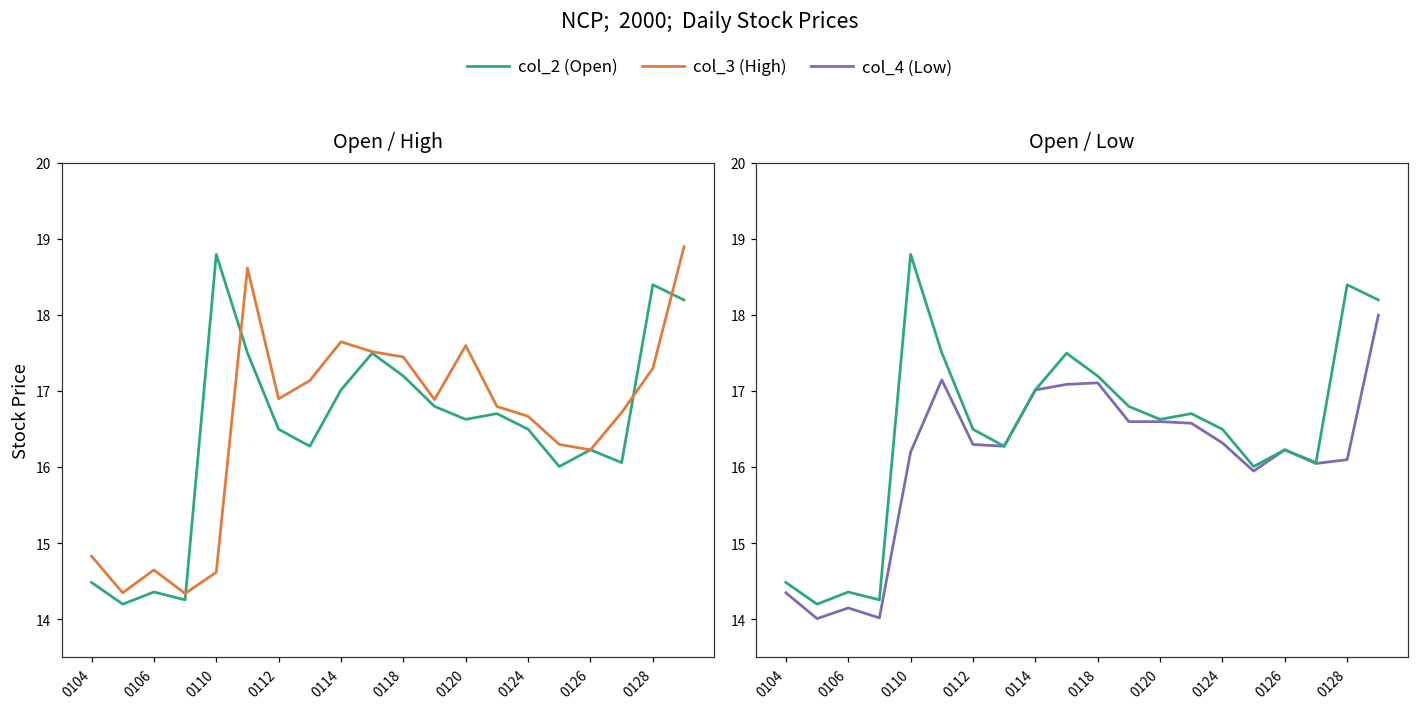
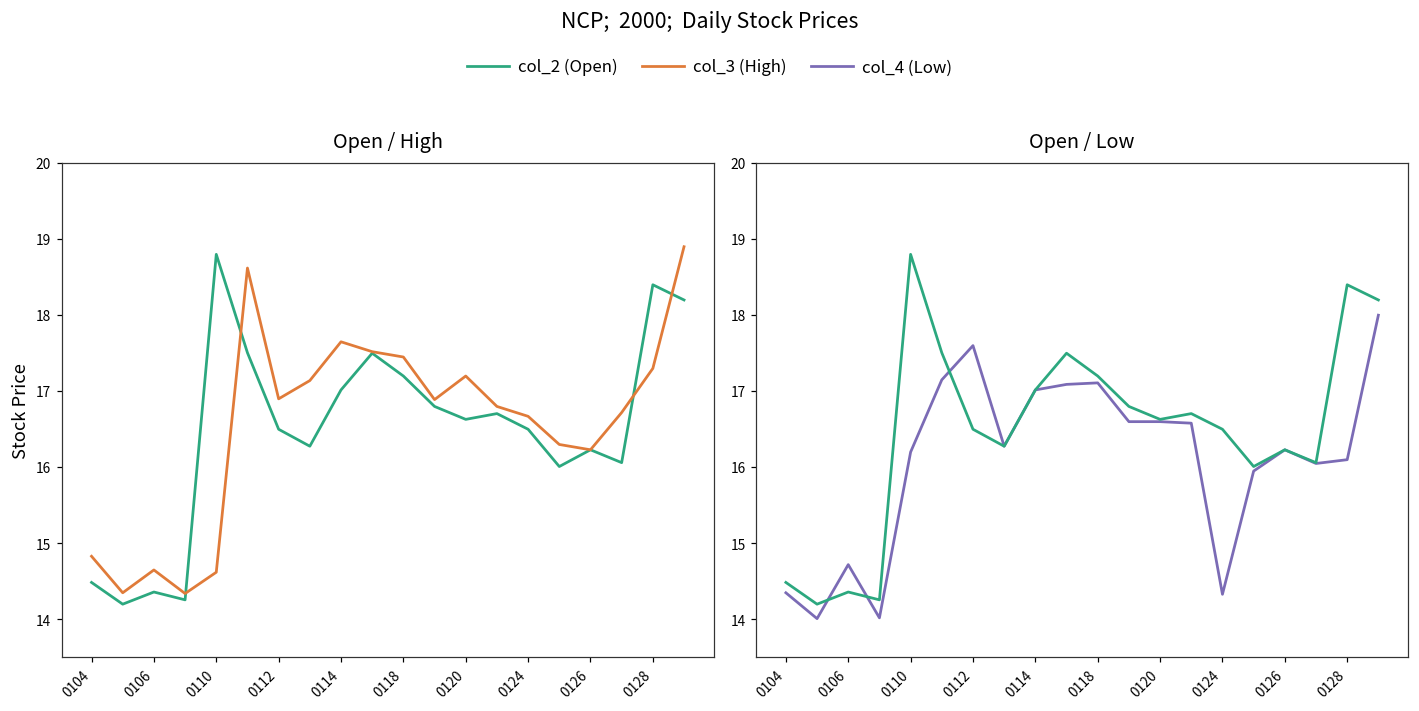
Open / High, col_3 (High), 0120: 17.6 -> 17.2
Open / Low, col_4 (Low), 0106: 14.2 -> 14.7
Open / Low, col_4 (Low), 0112: 16.3 -> 17.6
Open / Low, col_4 (Low), 0124: 16.3 -> 14.3
